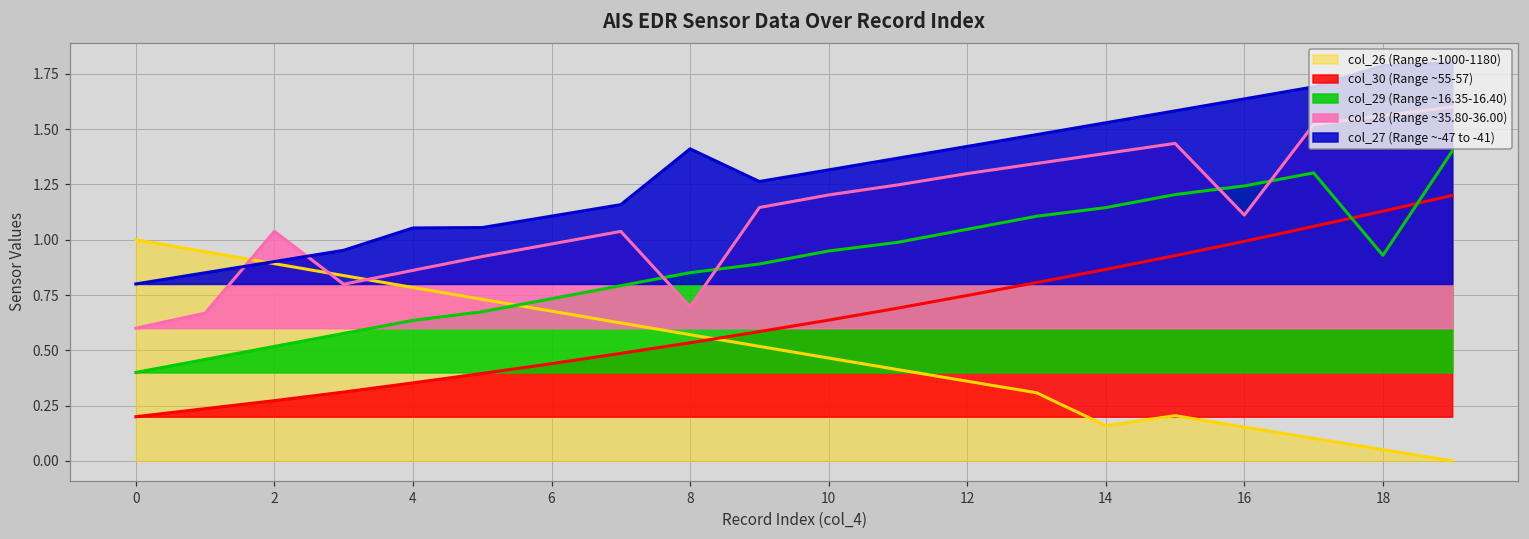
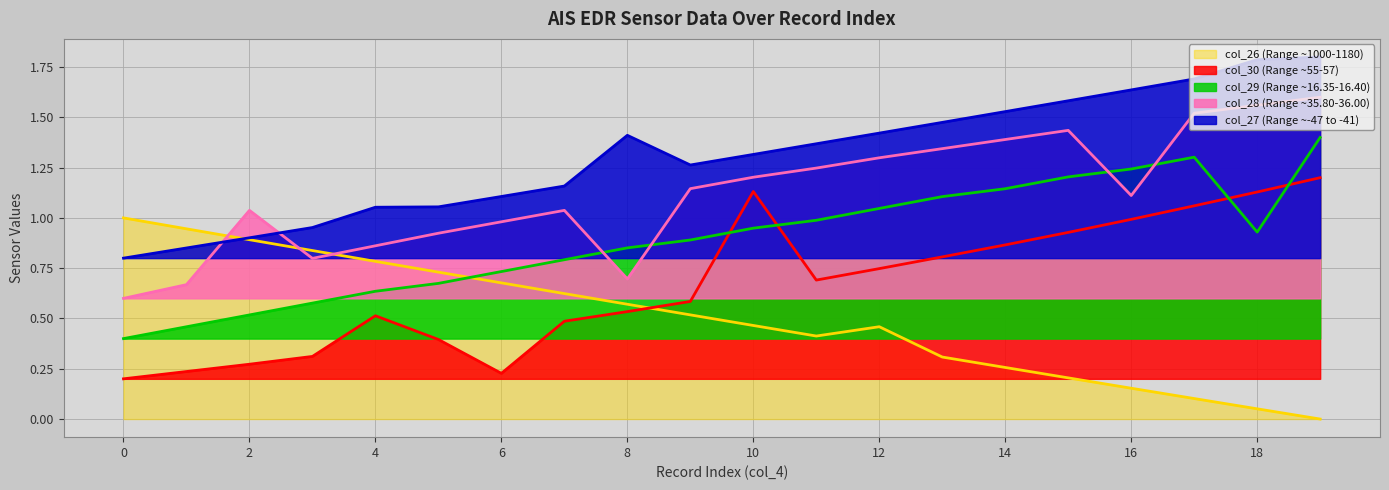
col_30 (Range ~55-57), 4: 0.35 -> 0.51
col_30 (Range ~55-57), 6: 0.44 -> 0.23
col_30 (Range ~55-57), 10: 0.64 -> 1.13
col_26 (Range ~1000-1180), 12: 0.36 -> 0.46
col_26 (Range ~1000-1180), 14: 0.16 -> 0.26
